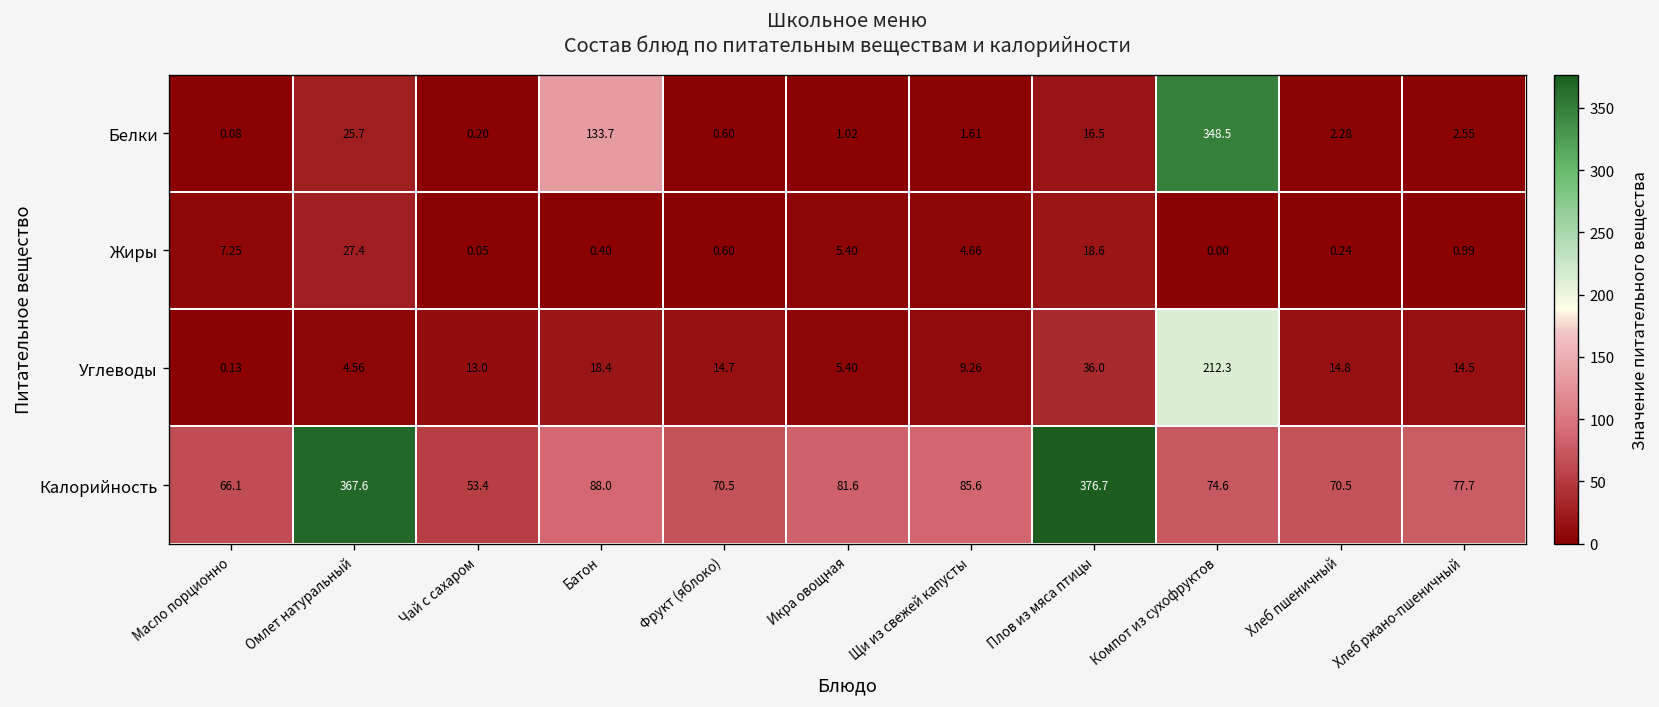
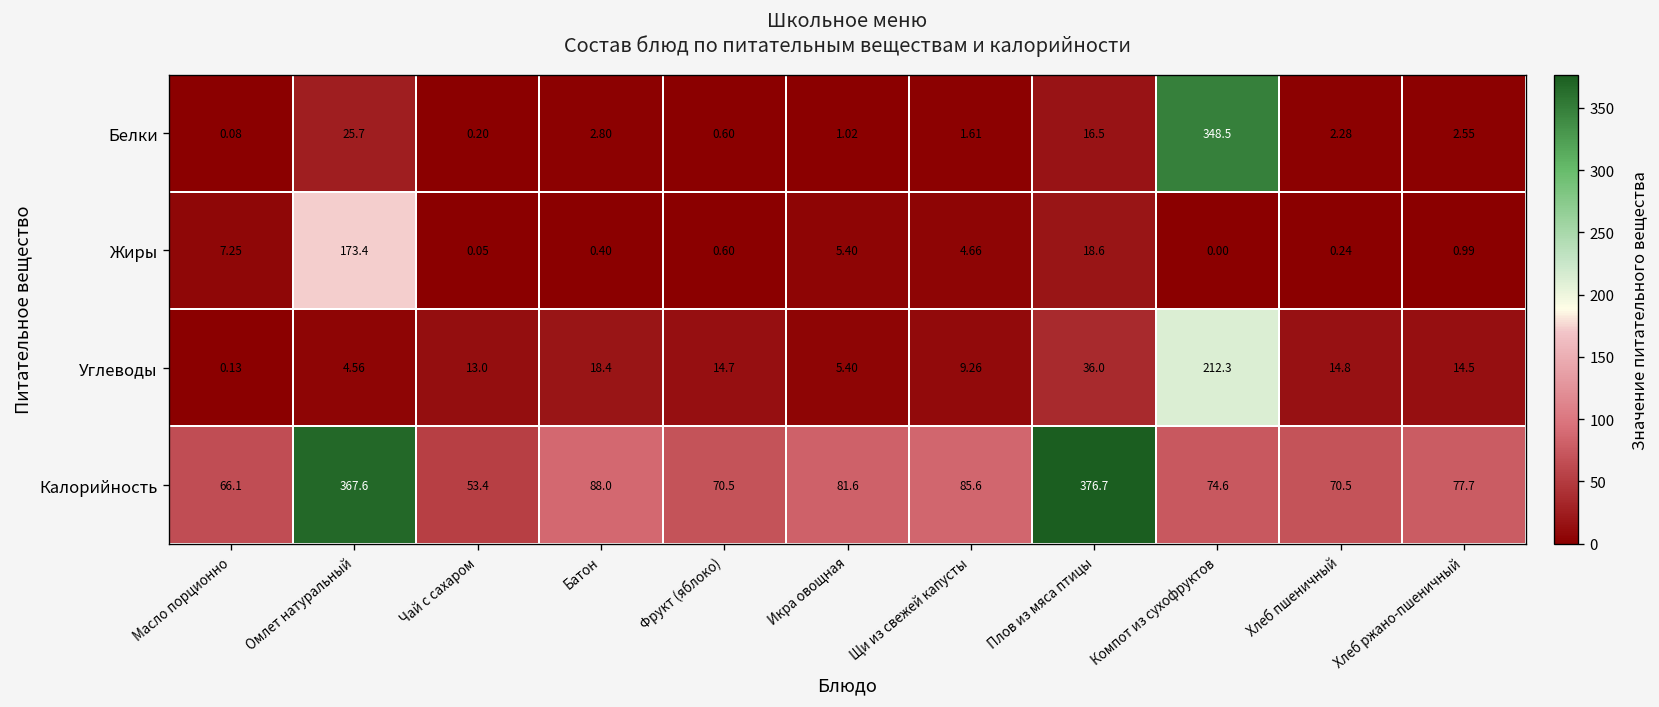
Белки, Батон: 133.7 -> 2.80
Жиры, Омлет натуральный: 27.4 -> 173.4
